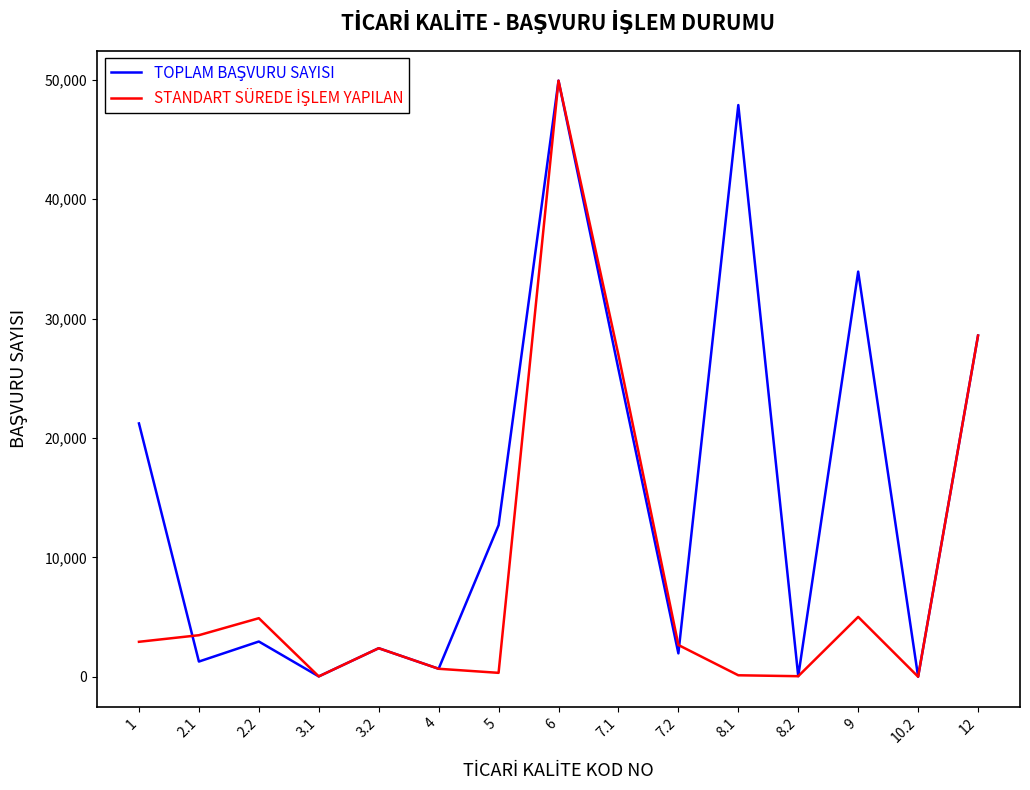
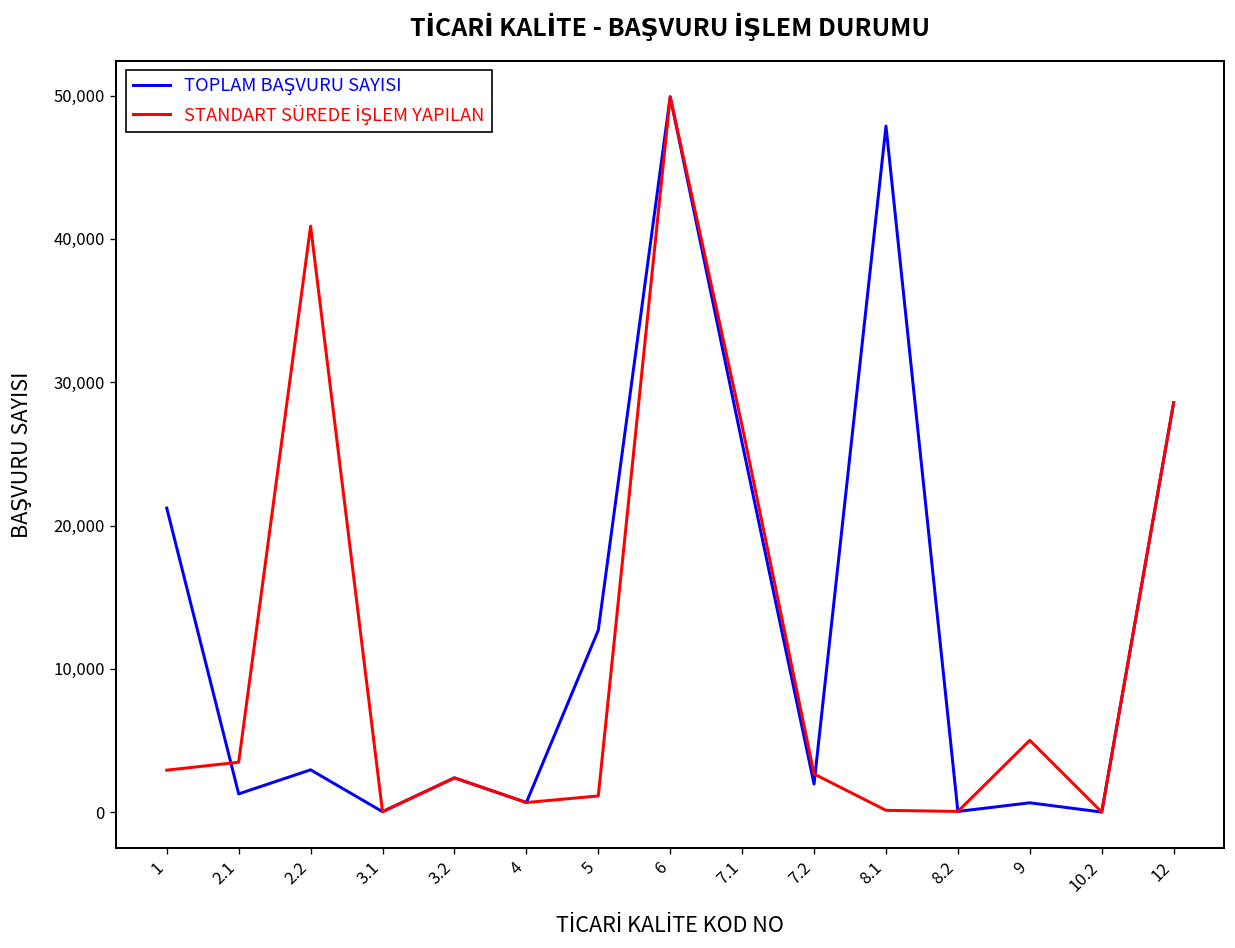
STANDART SÜREDE İŞLEM YAPILAN, 2.2: 4,900 -> 40,900
STANDART SÜREDE İŞLEM YAPILAN, 5: 300 -> 1,100
TOPLAM BAŞVURU SAYISI, 9: 33,900 -> 700
